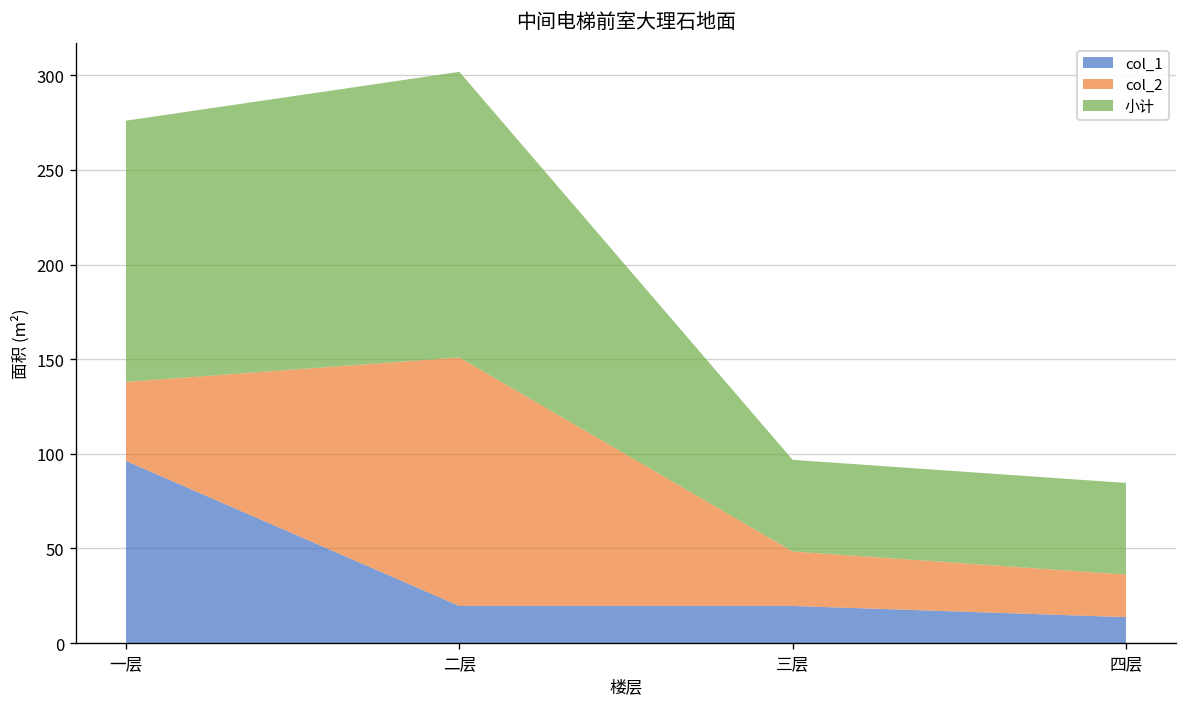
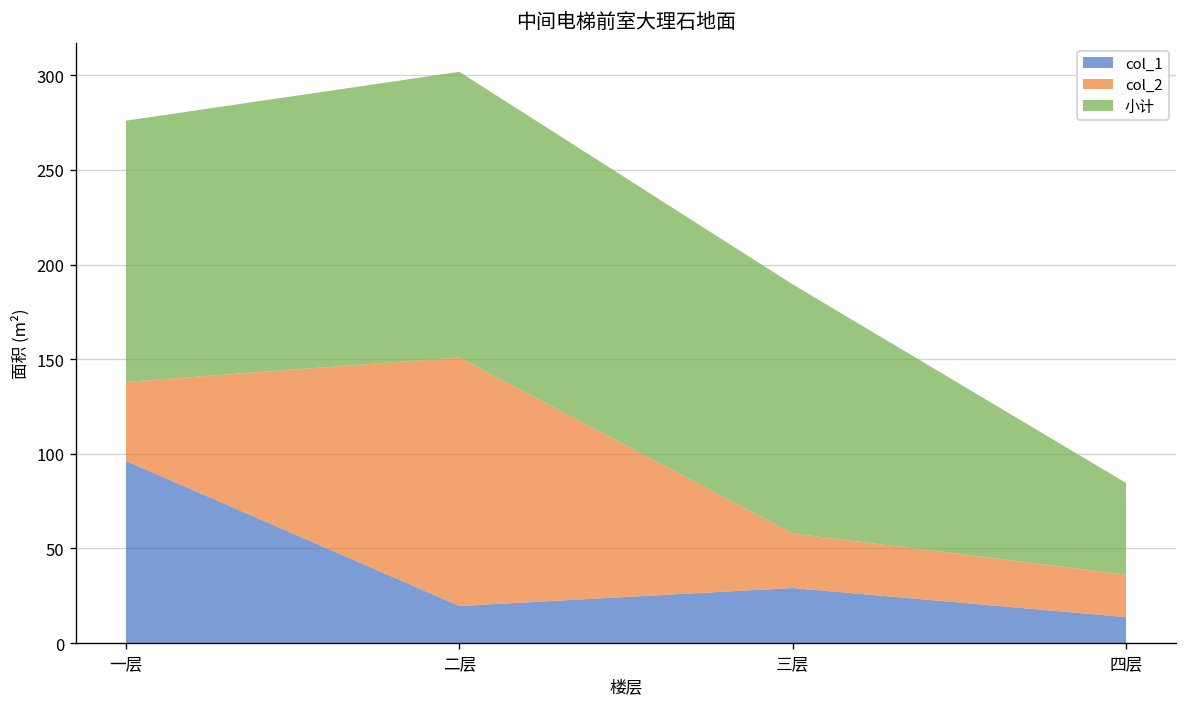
col_1, 三层: 20 -> 29
小计, 三层: 48 -> 132
